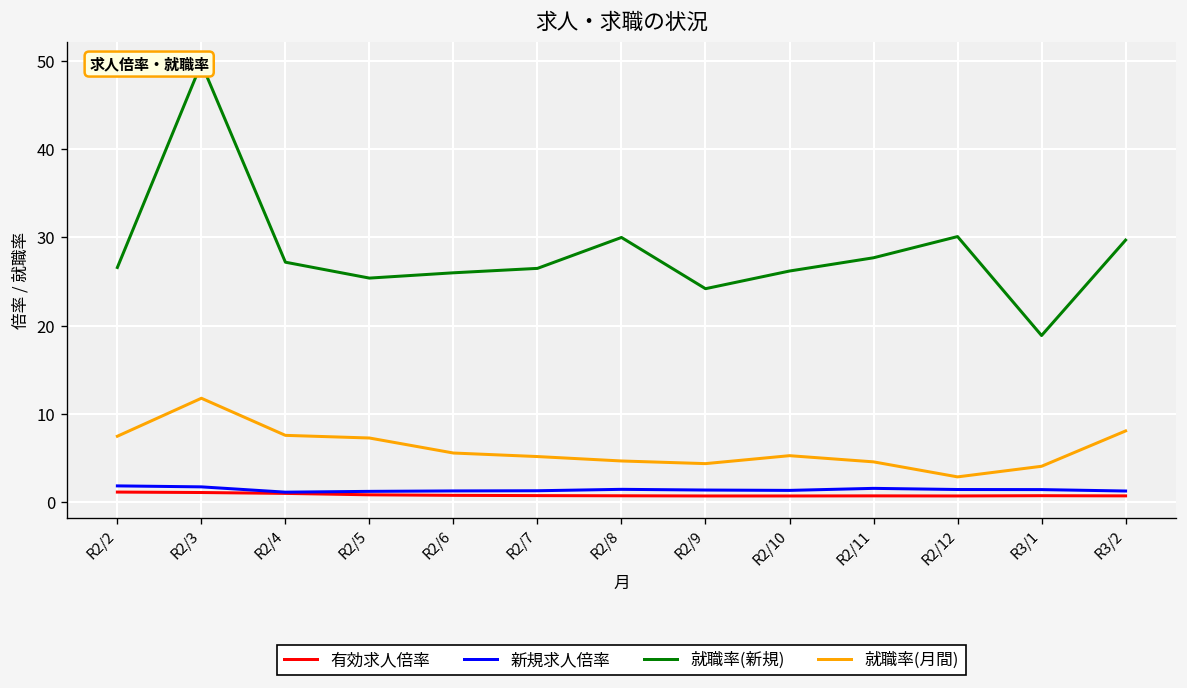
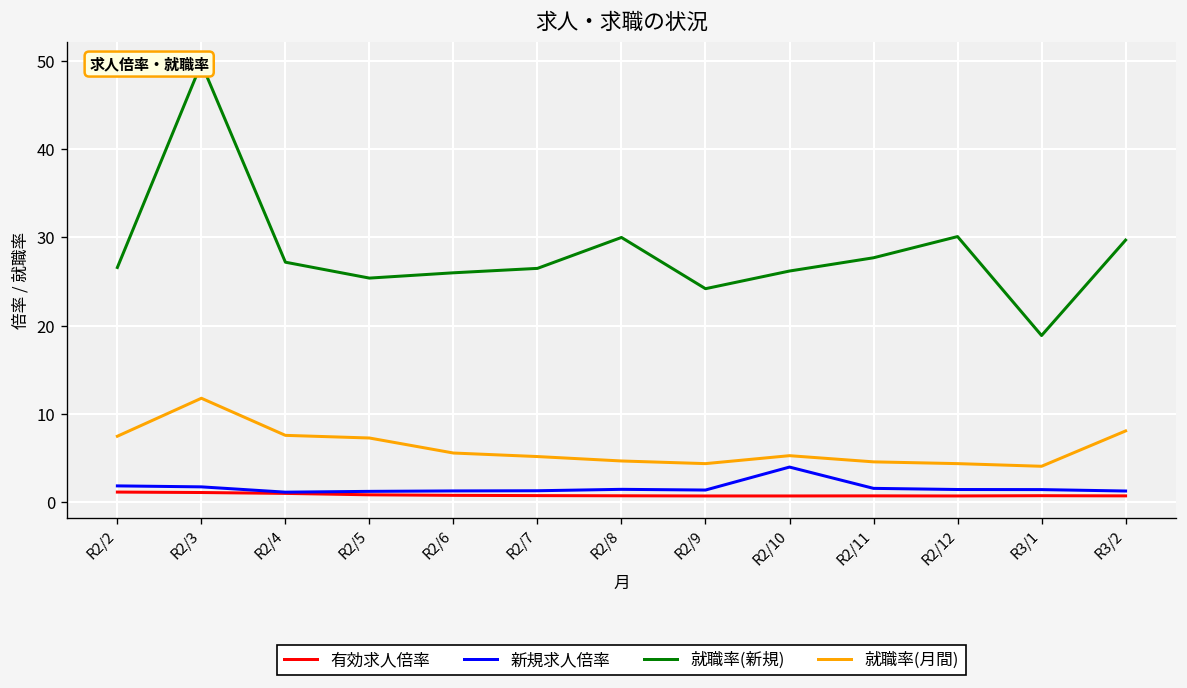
新規求人倍率, R2/10: 1 -> 4
就職率(月間), R2/12: 3 -> 4
